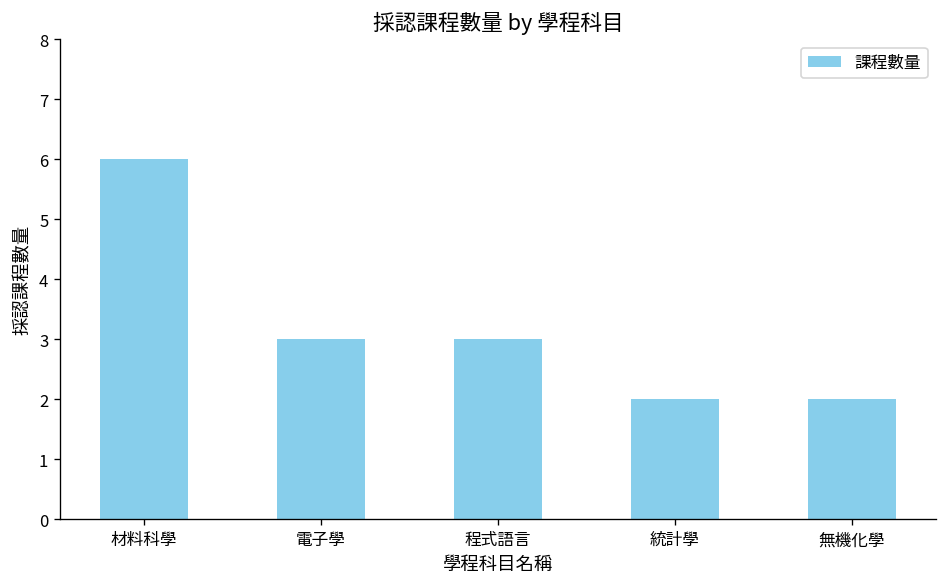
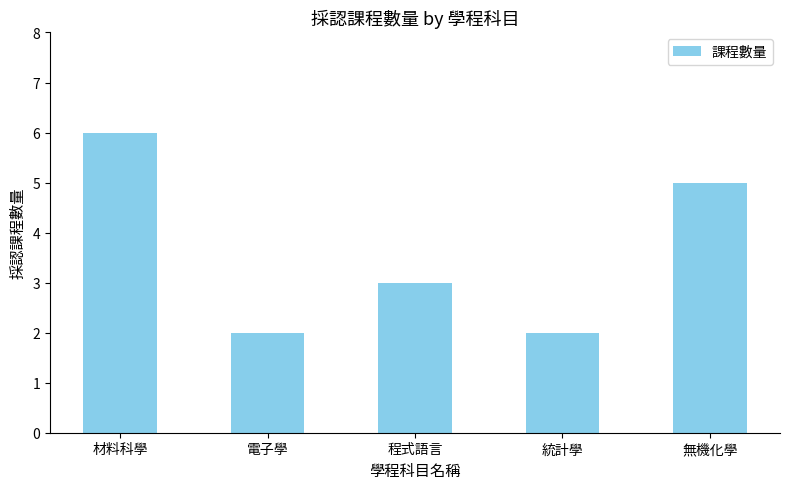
電子學: 3 -> 2
無機化學: 2 -> 5
